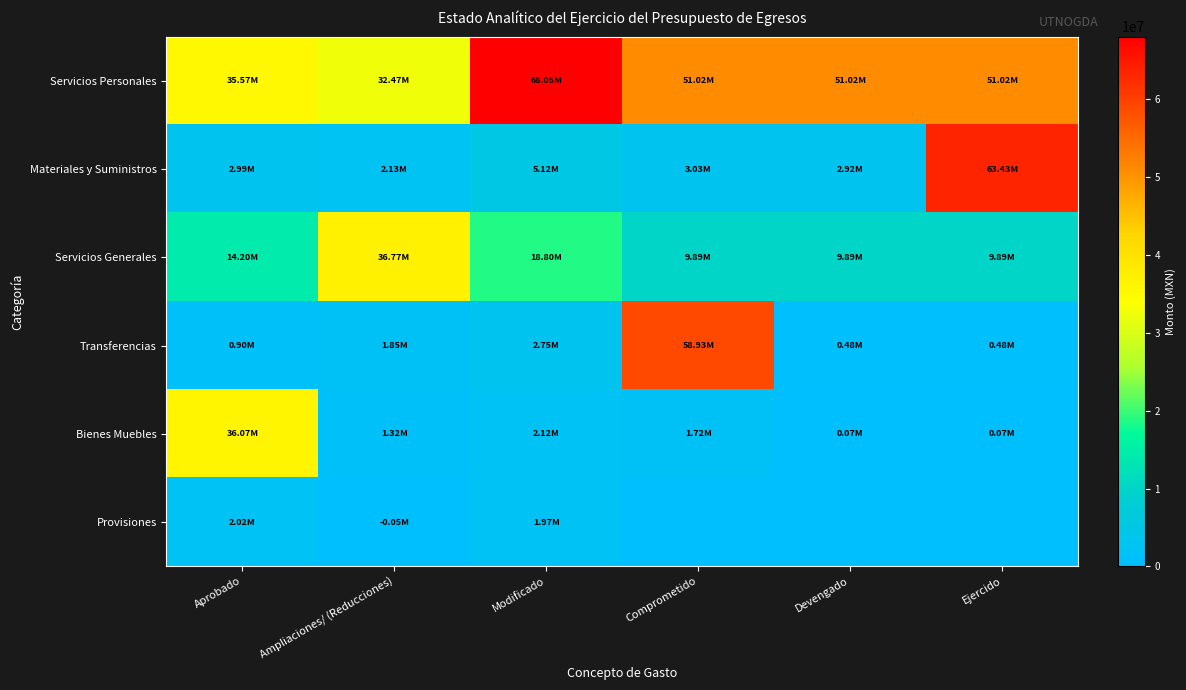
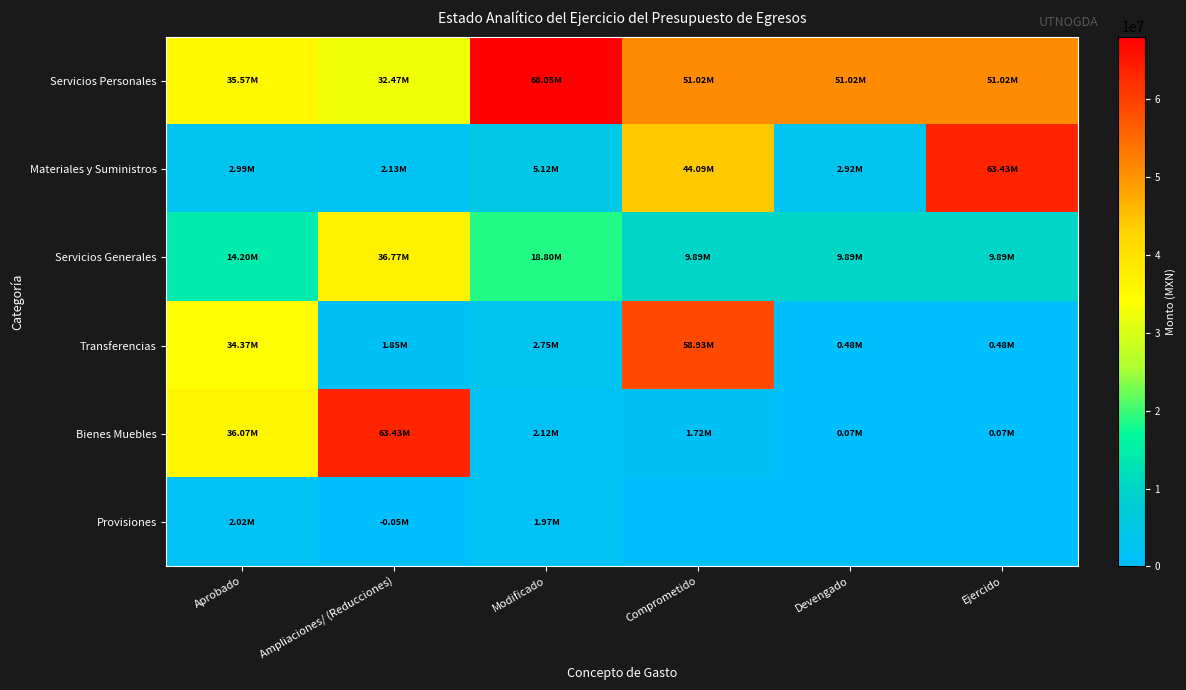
Materiales y Suministros, Comprometido: 3.03M -> 44.09M
Transferencias, Aprobado: 0.90M -> 34.37M
Bienes Muebles, Ampliaciones/ (Reducciones): 1.32M -> 63.43M
